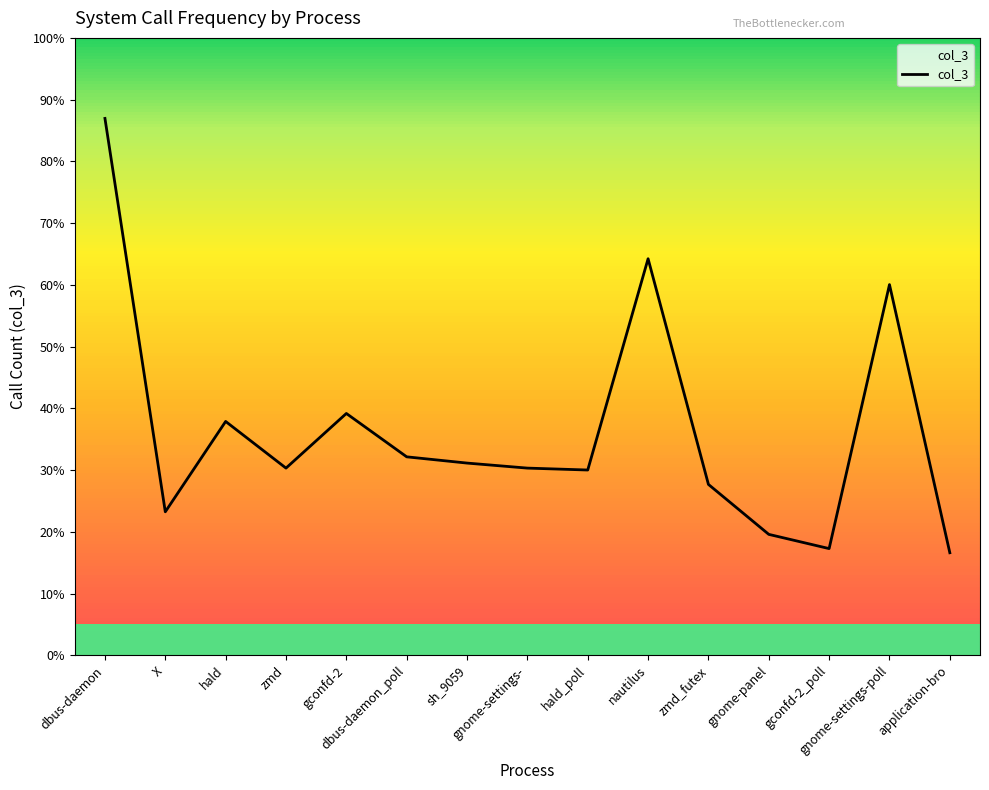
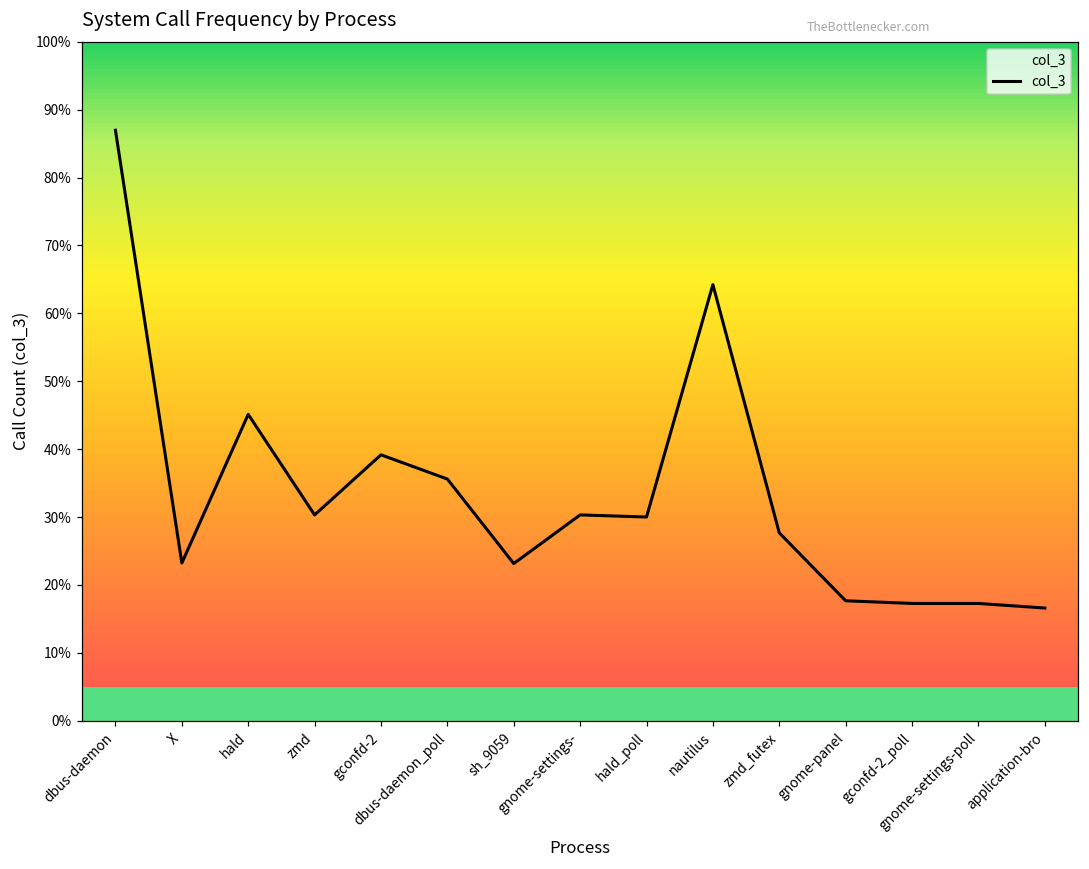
hald: 38% -> 45%
dbus-daemon_poll: 32% -> 36%
sh_9059: 31% -> 23%
gnome-panel: 20% -> 18%
gnome-settings-poll: 60% -> 17%
